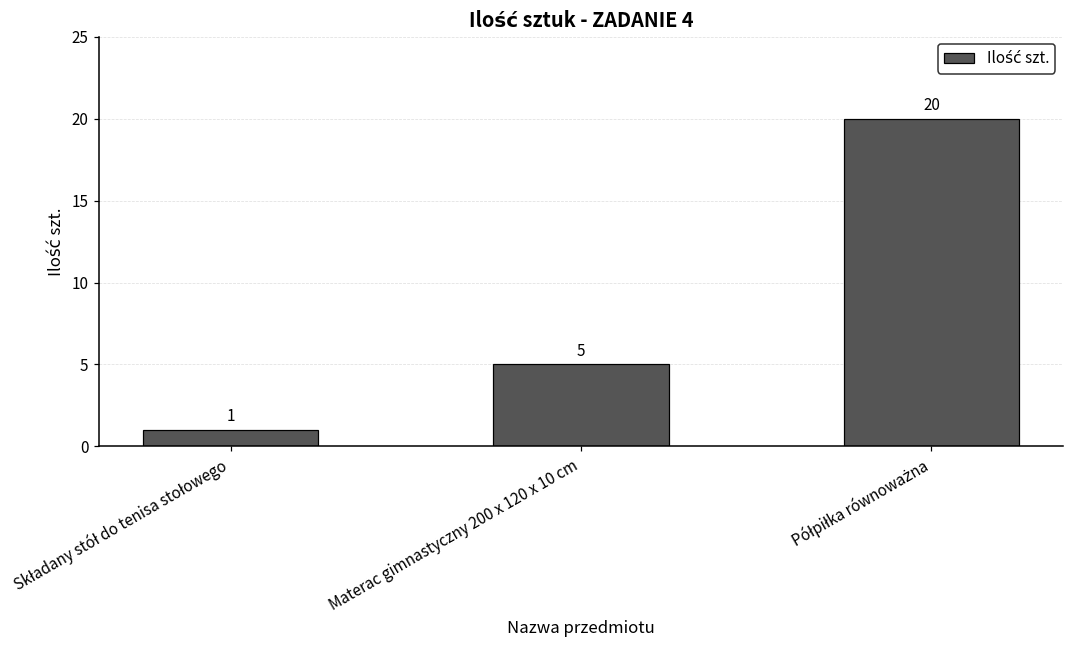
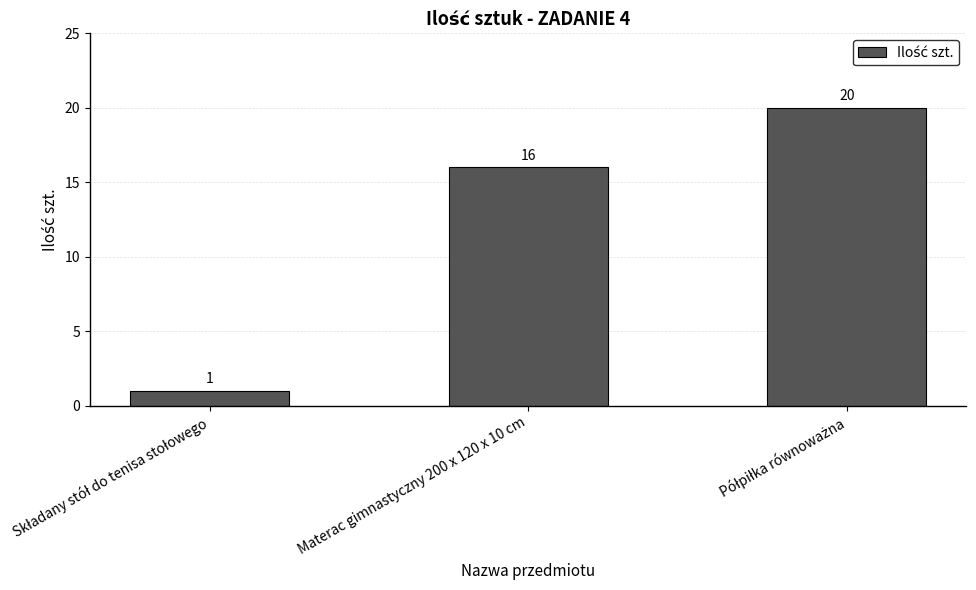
Materac gimnastyczny 200 x 120 x 10 cm: 5 -> 16
